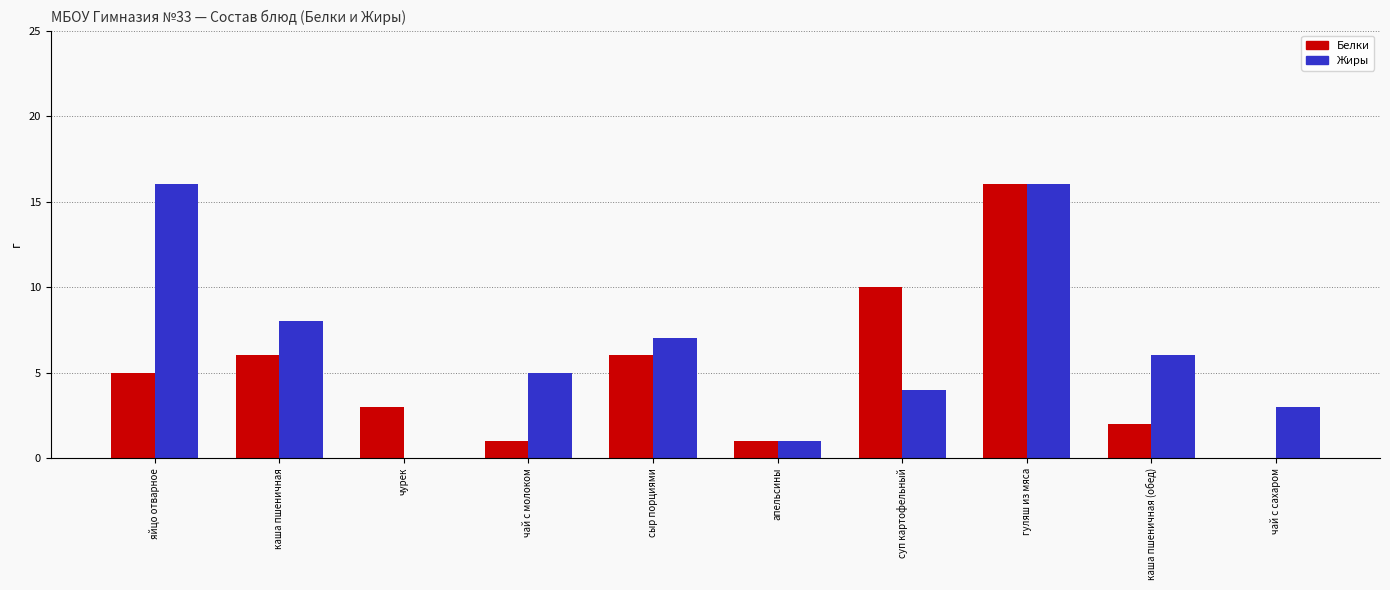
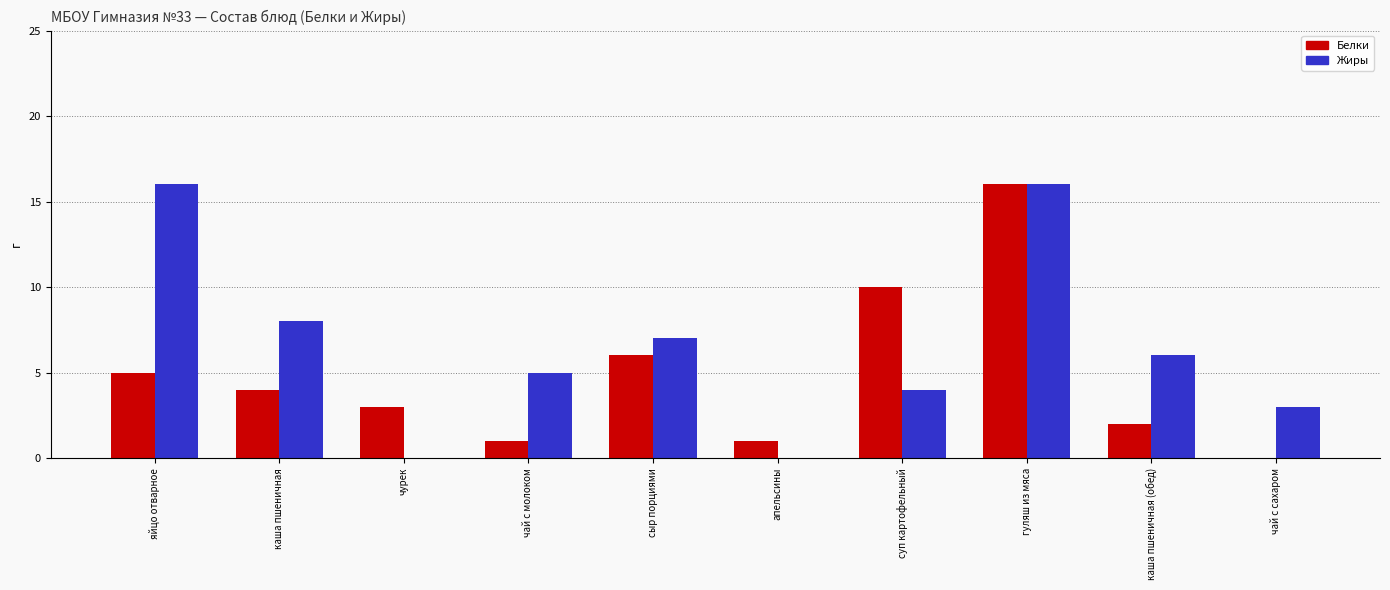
Белки, каша пшеничная: 6 -> 4
Жиры, апельсины: 1 -> 0
